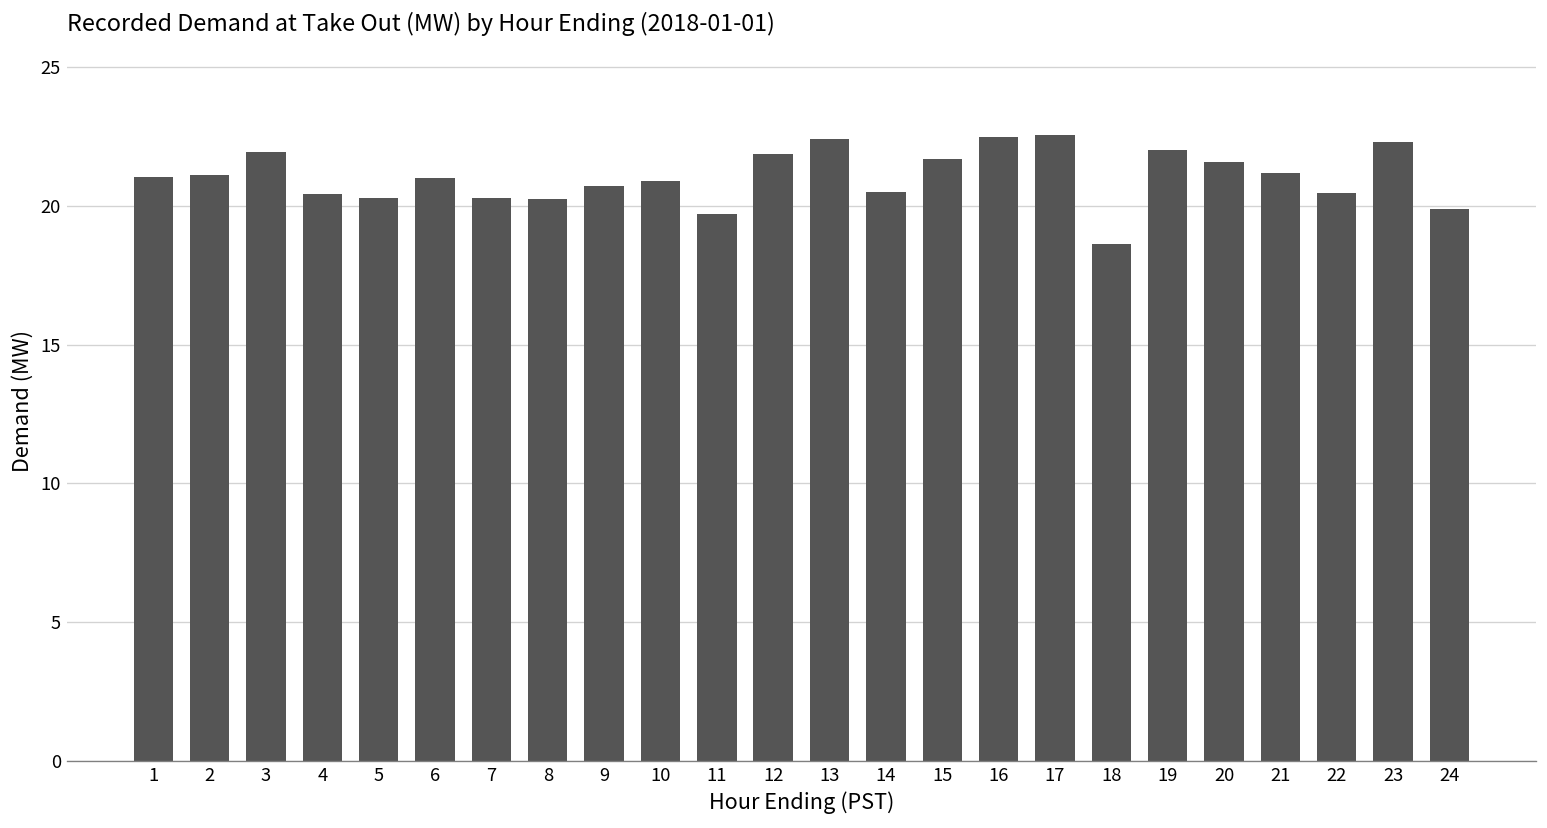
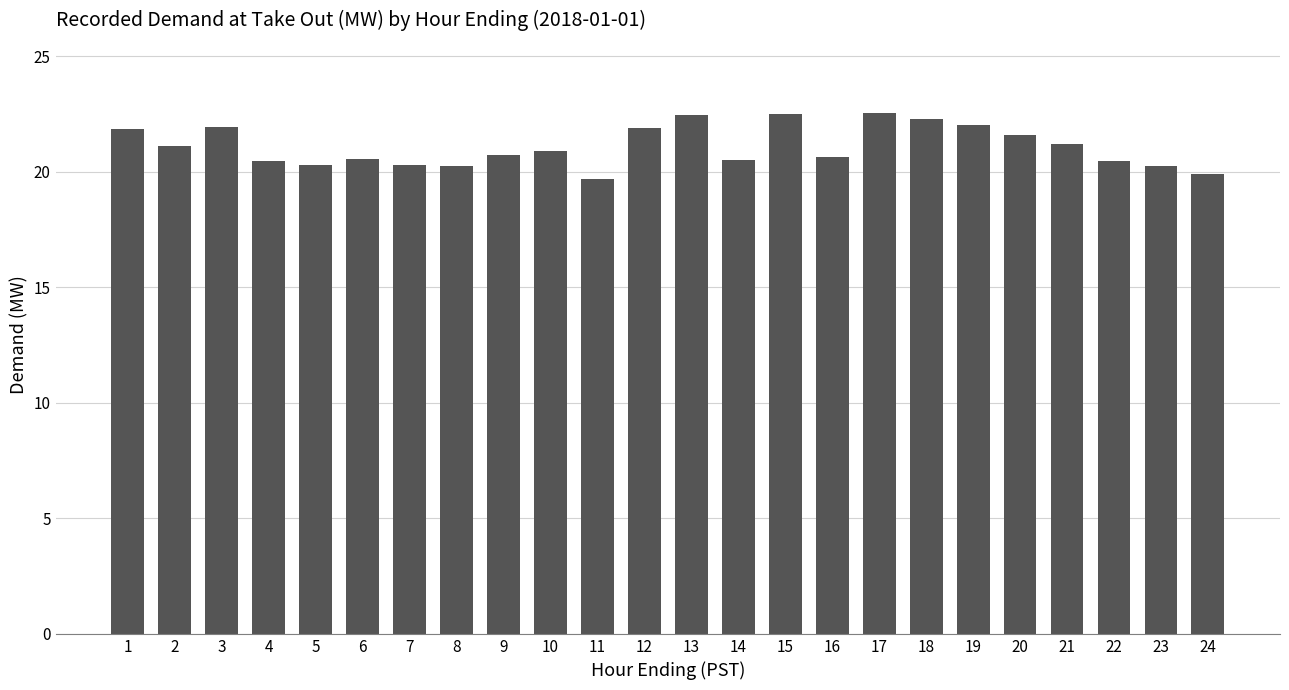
1: 21.0 -> 21.9
6: 21.0 -> 20.5
15: 21.7 -> 22.5
16: 22.5 -> 20.7
18: 18.6 -> 22.3
23: 22.3 -> 20.2
